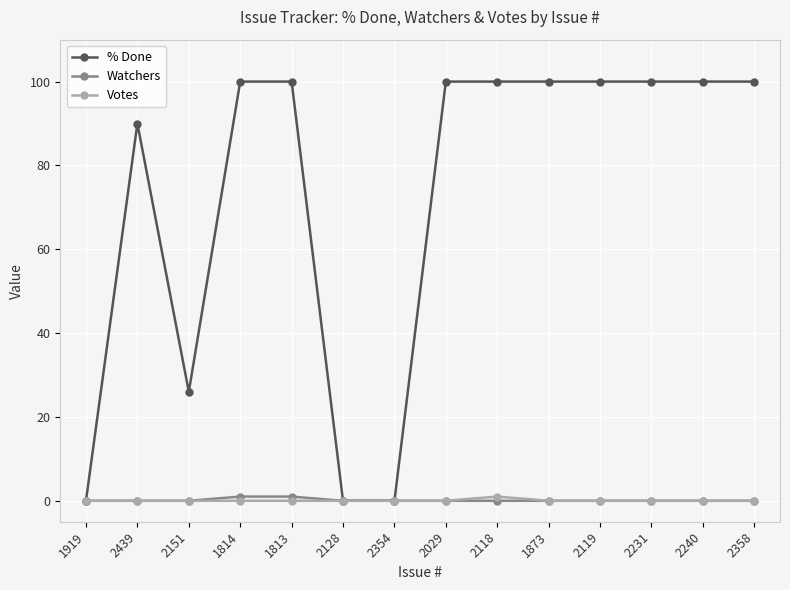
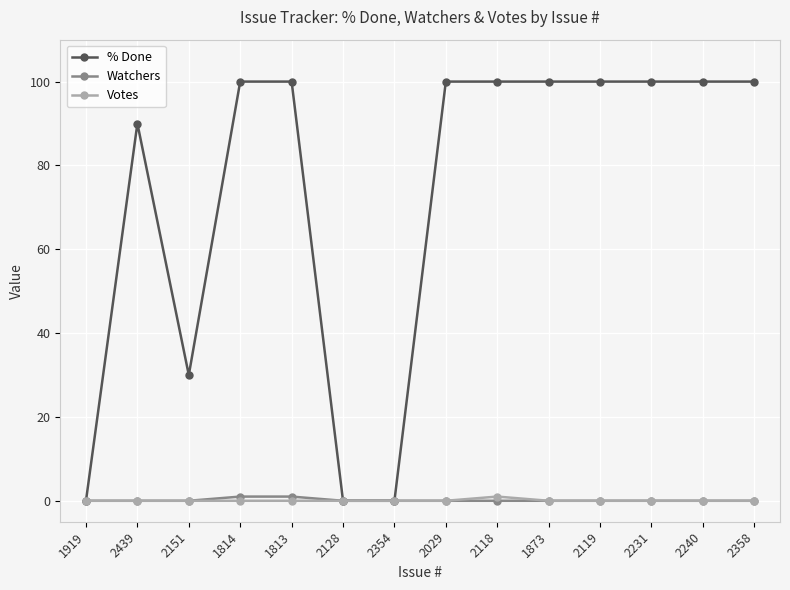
% Done, 2151: 26 -> 30
